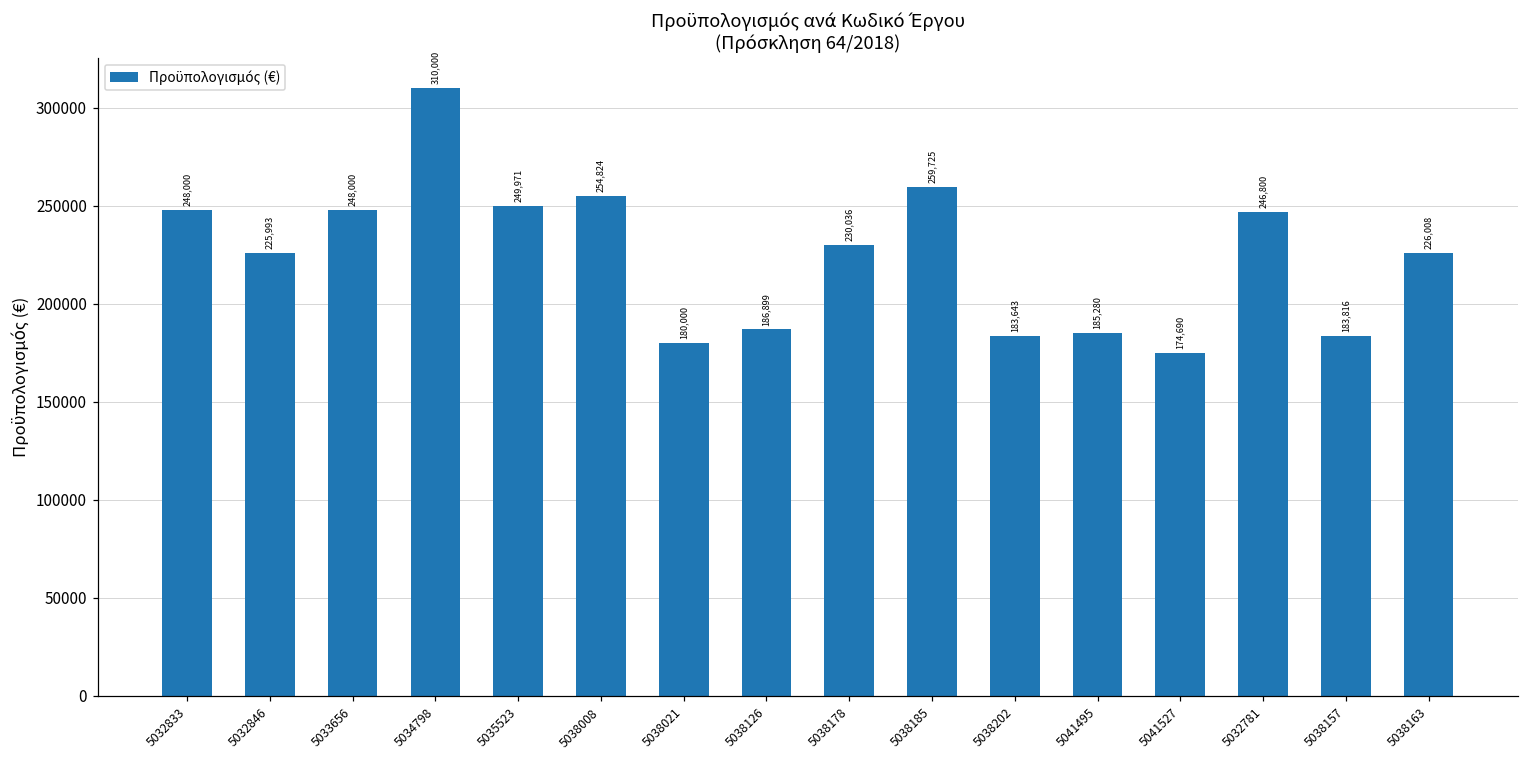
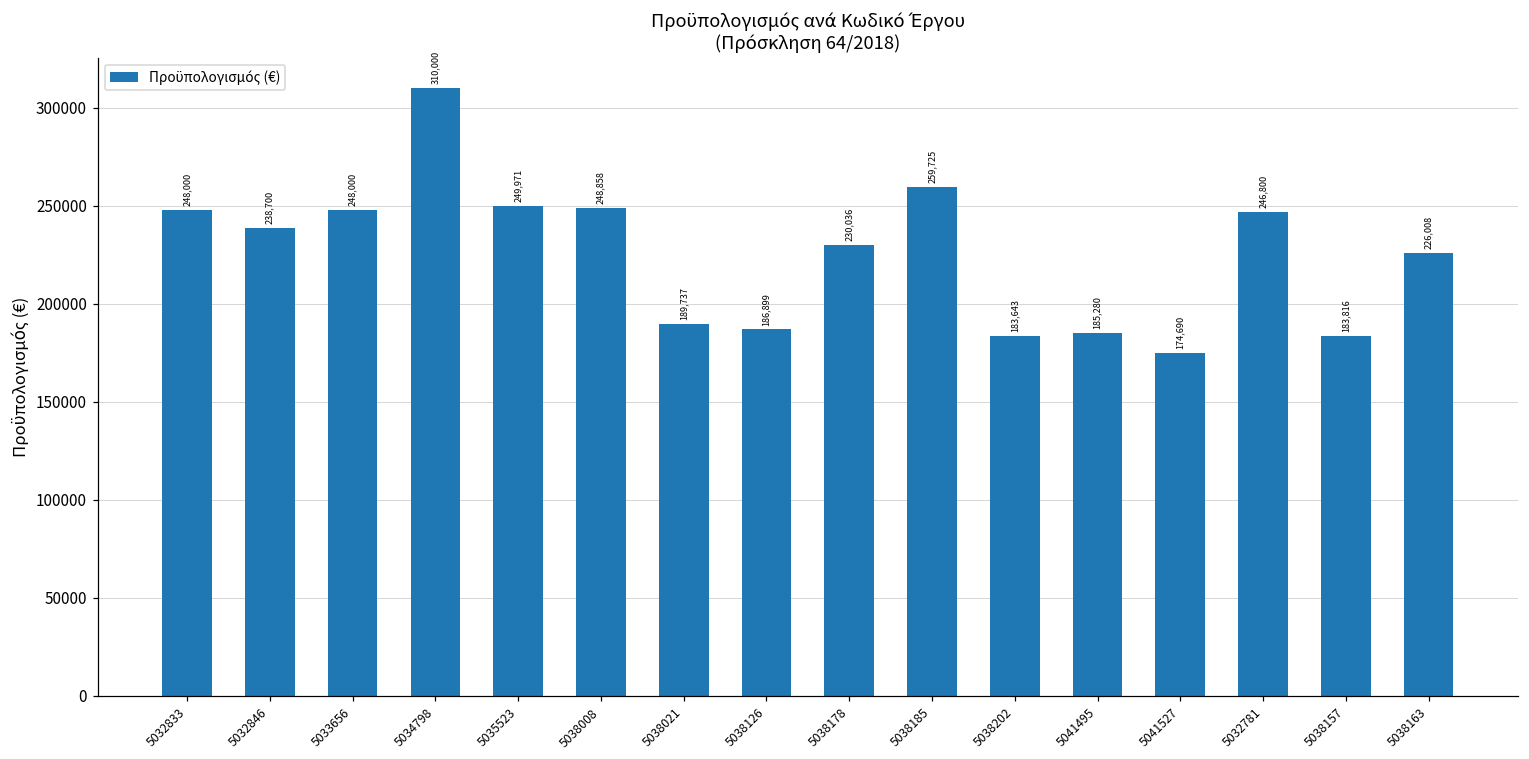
5032846: 225,993 -> 238,700
5038008: 254,824 -> 248,858
5038021: 180,000 -> 189,737
